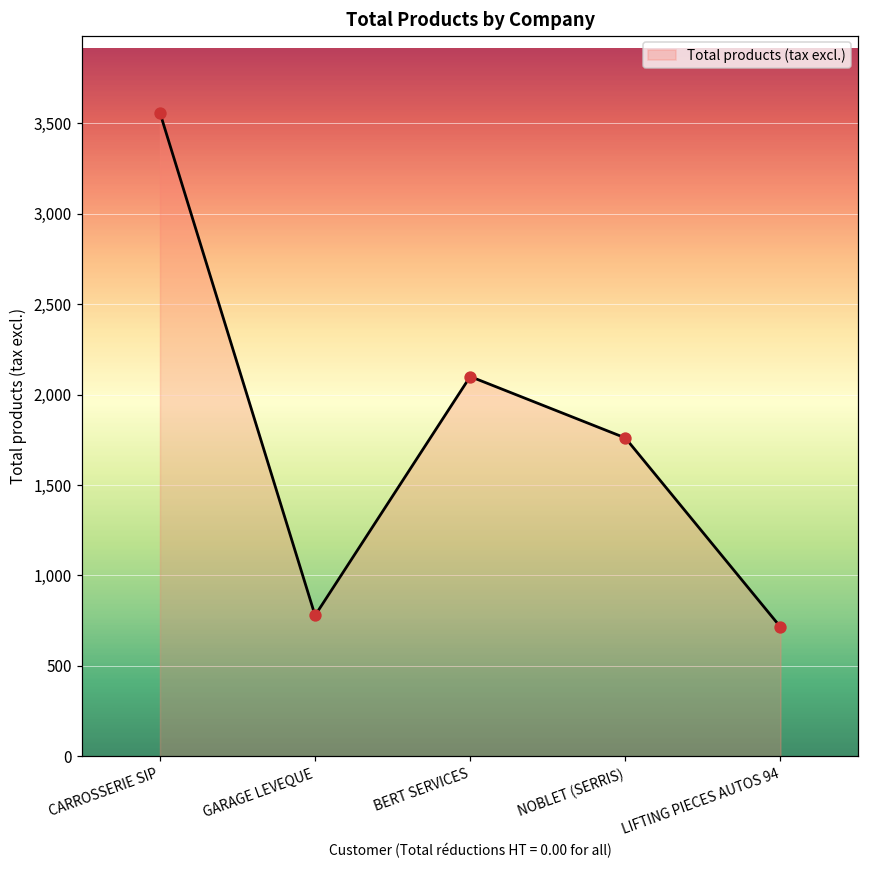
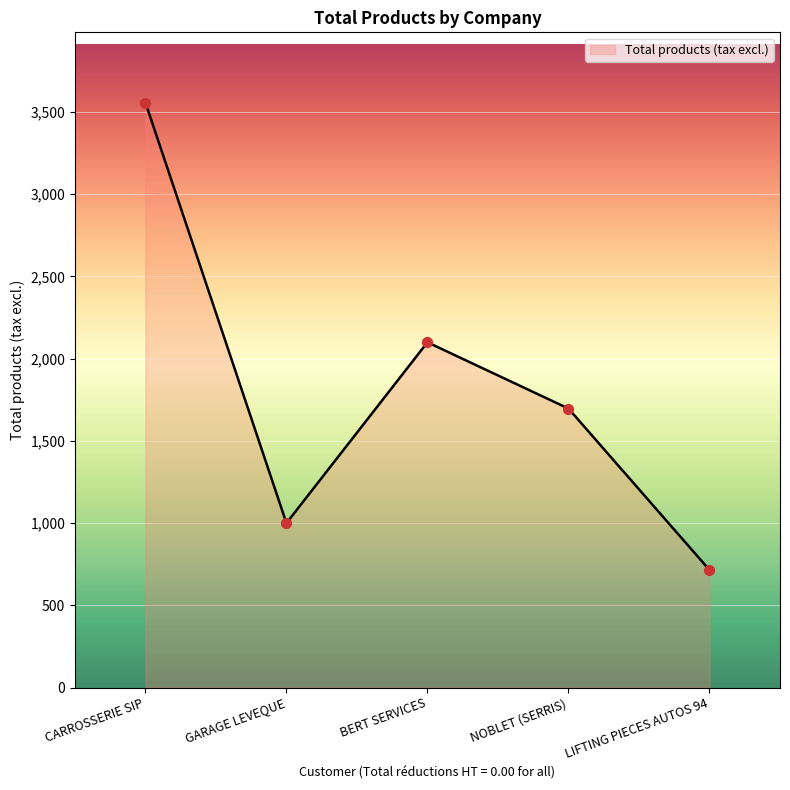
GARAGE LEVEQUE: 780 -> 1,000
NOBLET (SERRIS): 1,760 -> 1,700
